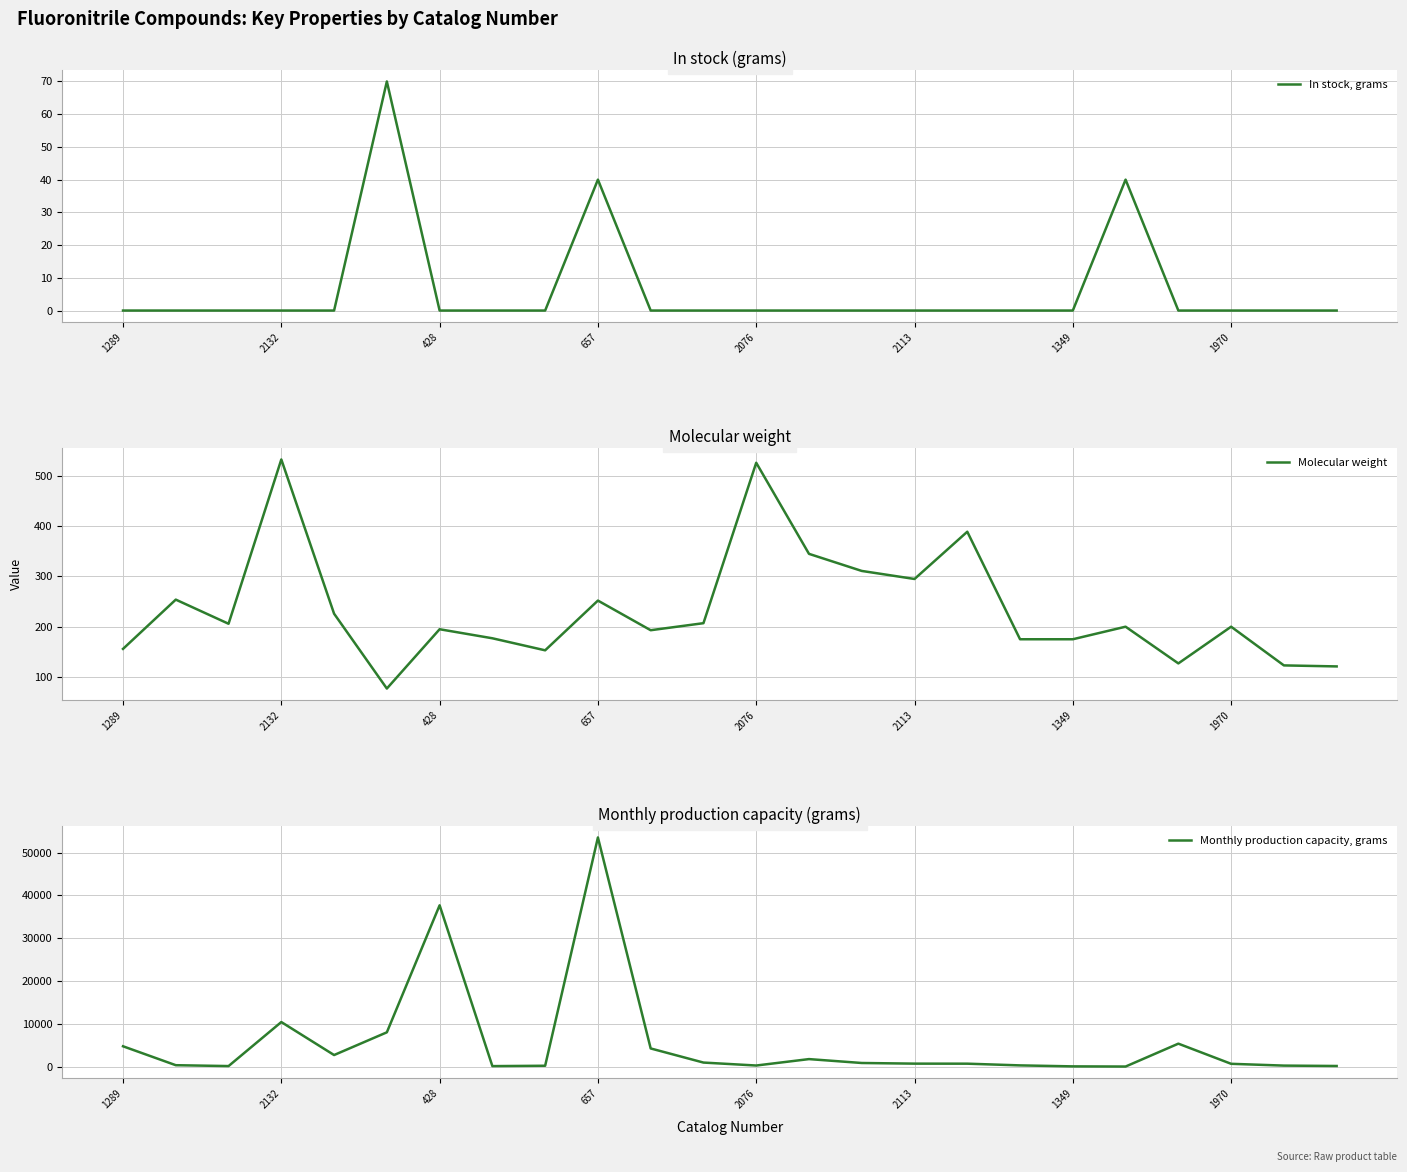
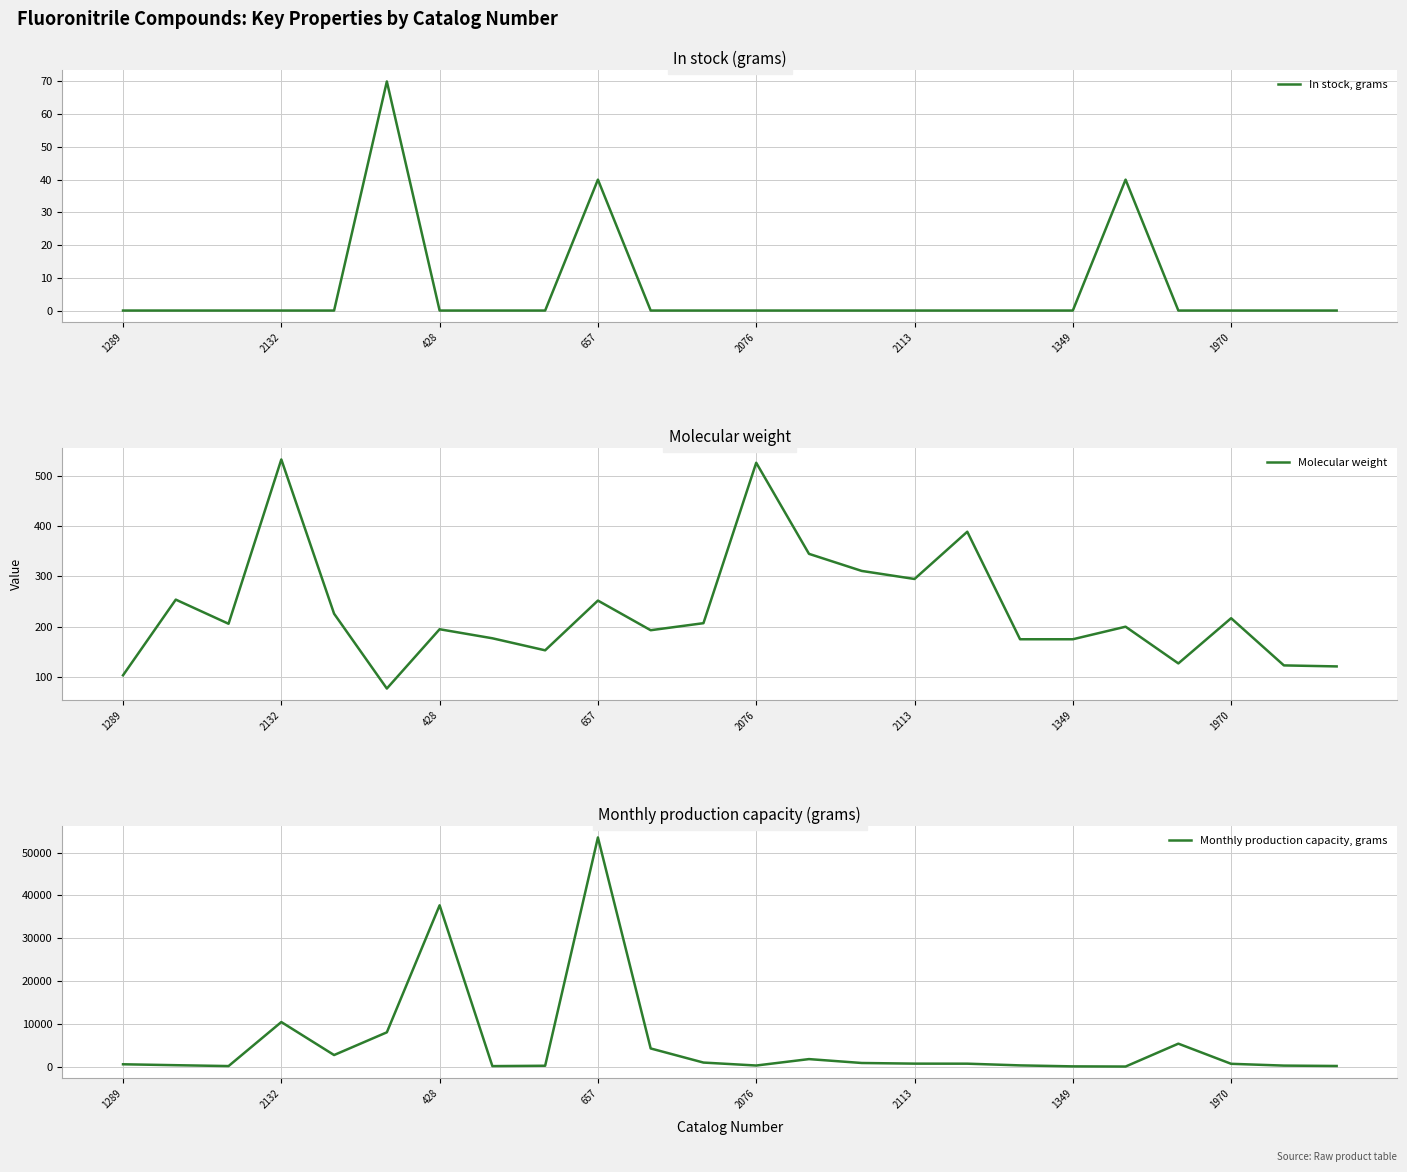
Molecular weight, 1289: 160 -> 100
Molecular weight, 1970: 200 -> 220
Monthly production capacity (grams), 1289: 5000 -> 1000
